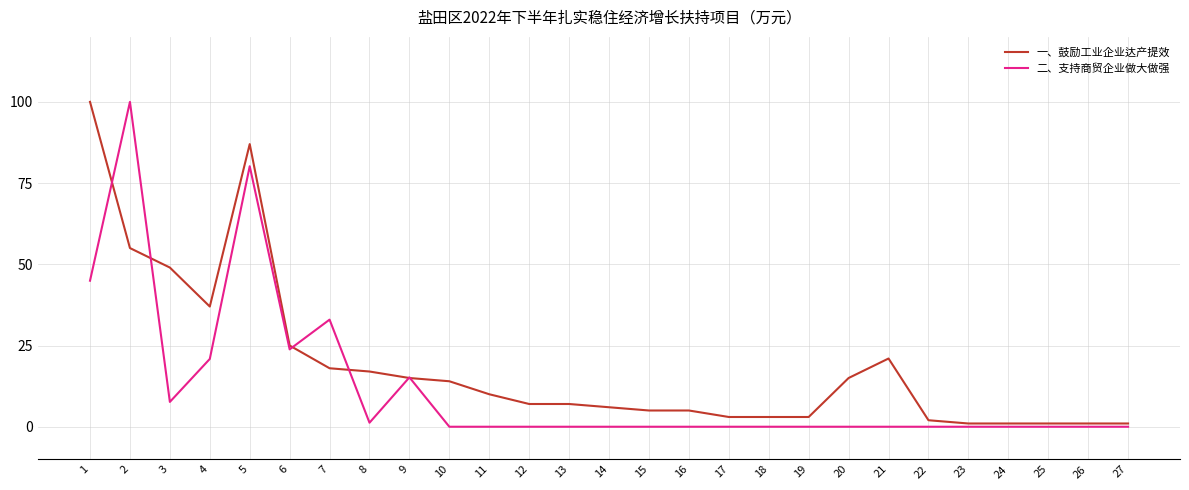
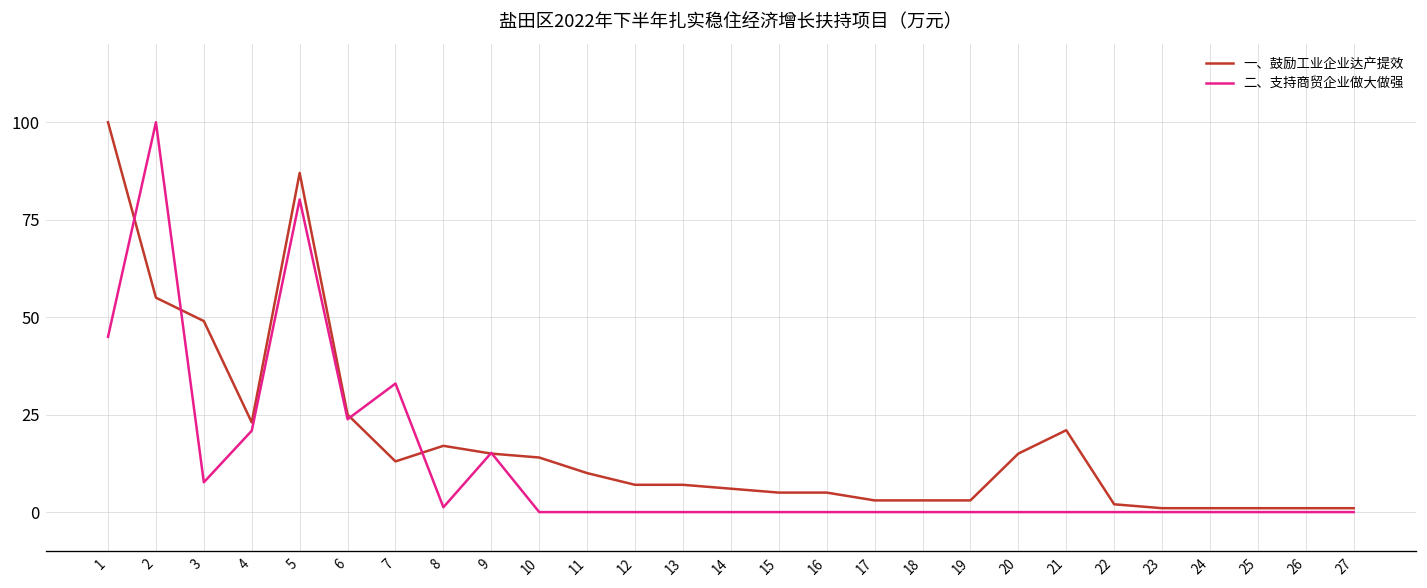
一、鼓励工业企业达产提效, 4: 37 -> 23
一、鼓励工业企业达产提效, 7: 18 -> 13
